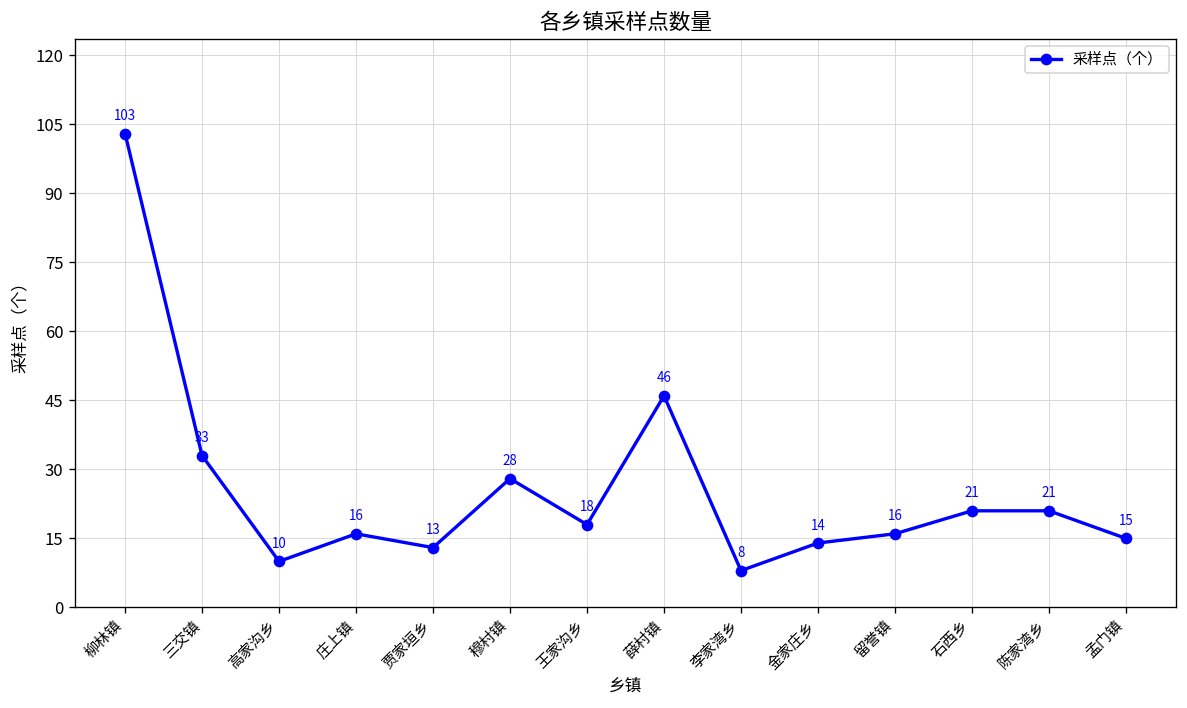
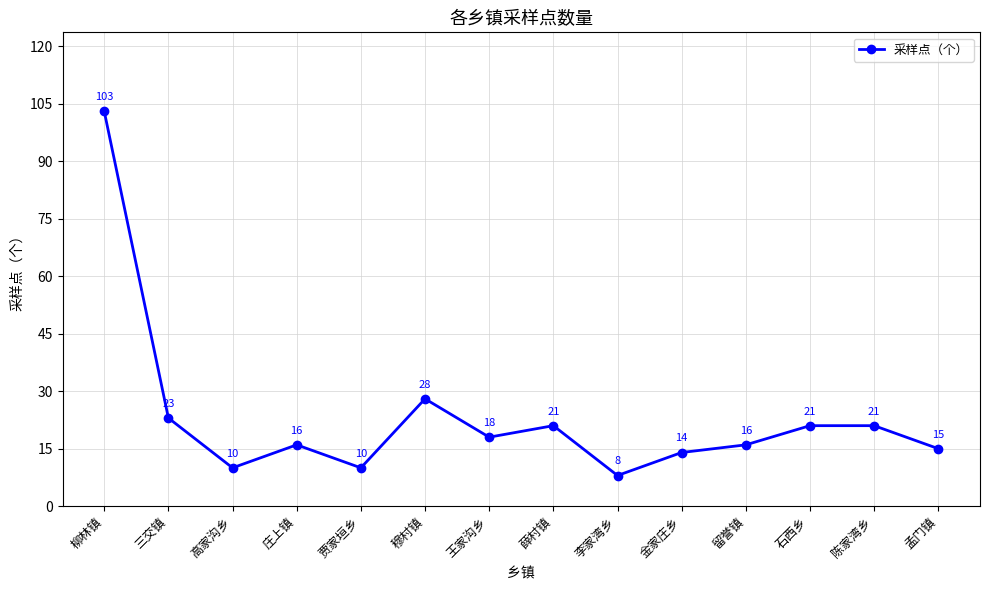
三交镇: 33 -> 23
贾家垣乡: 13 -> 10
薛村镇: 46 -> 21
